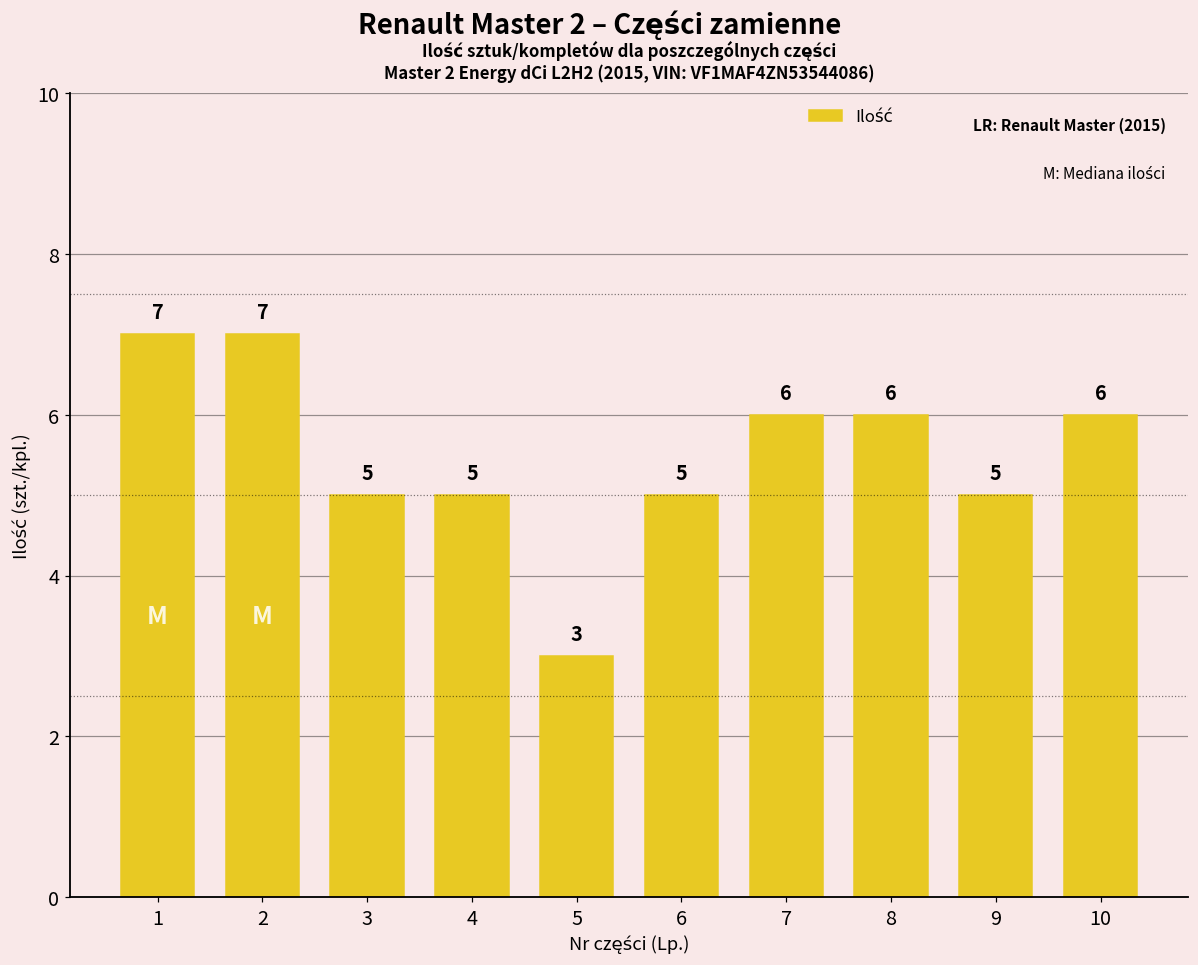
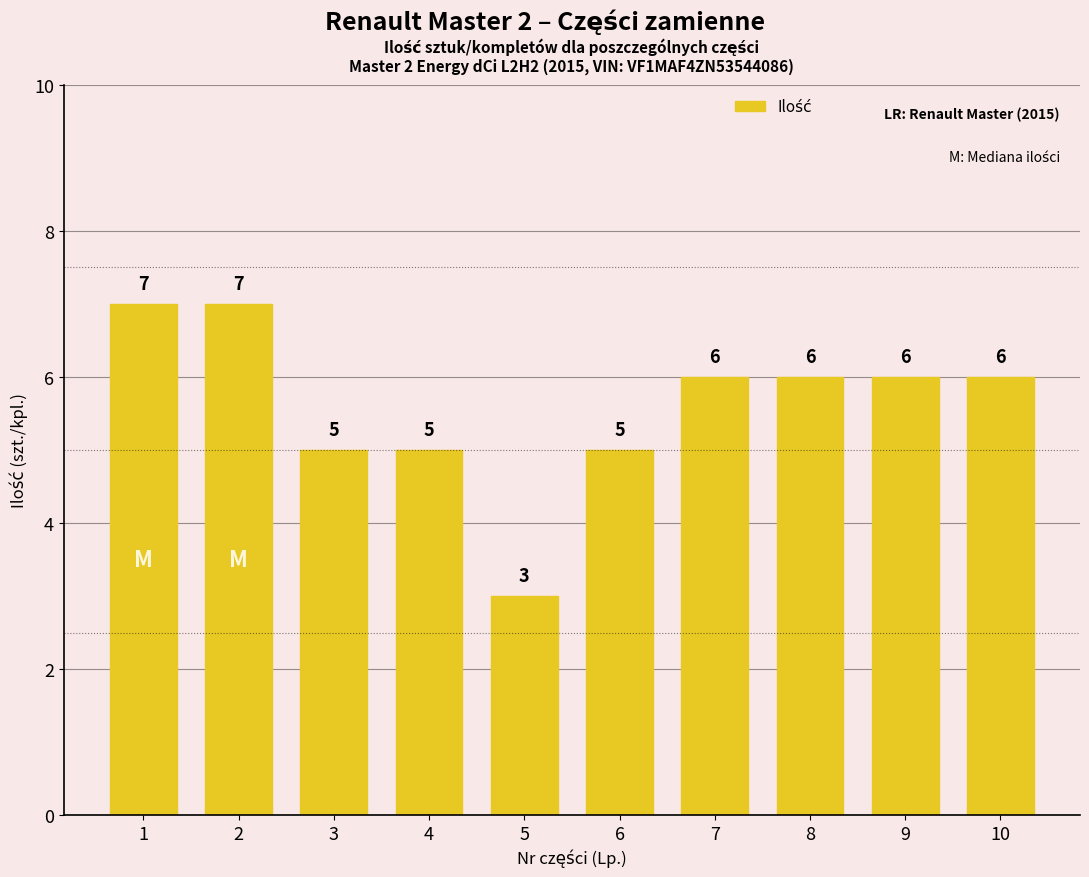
9: 5 -> 6
